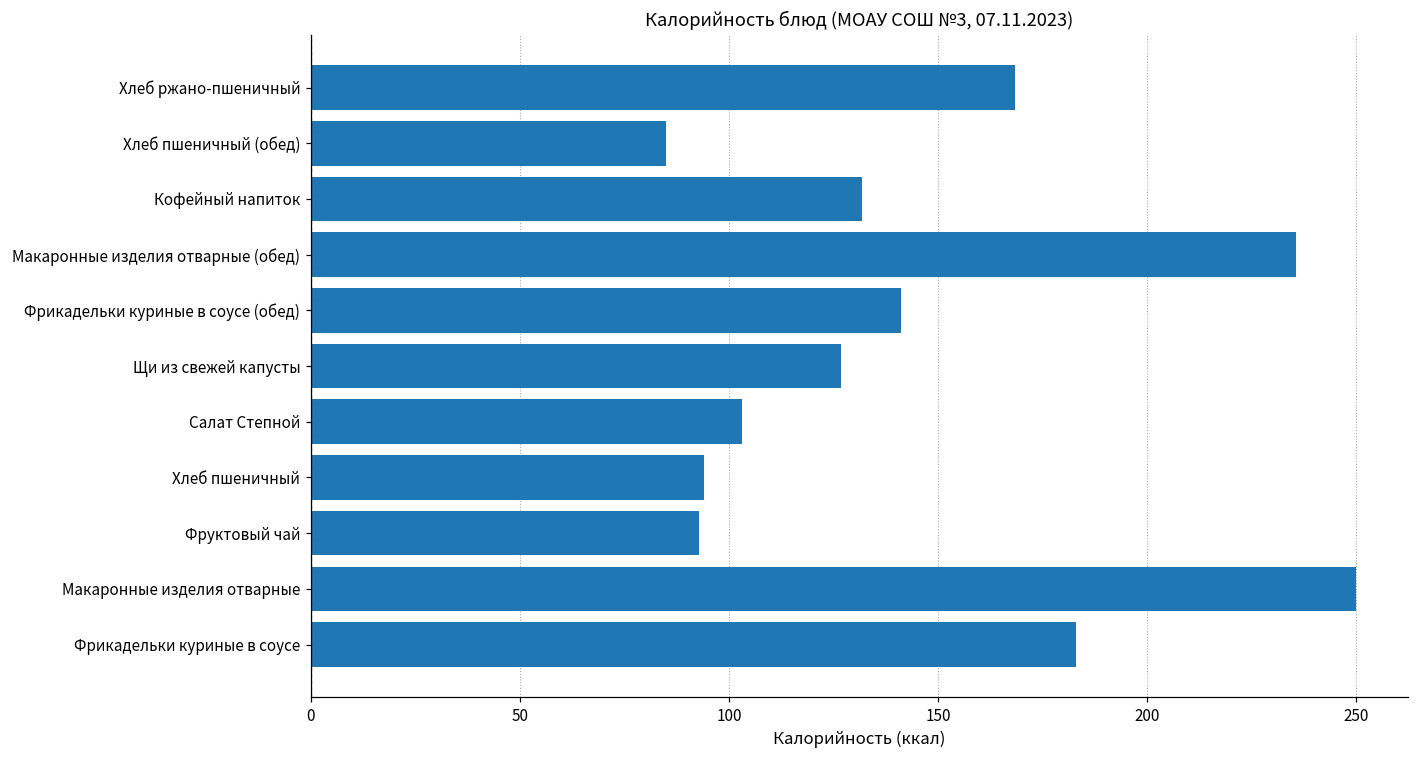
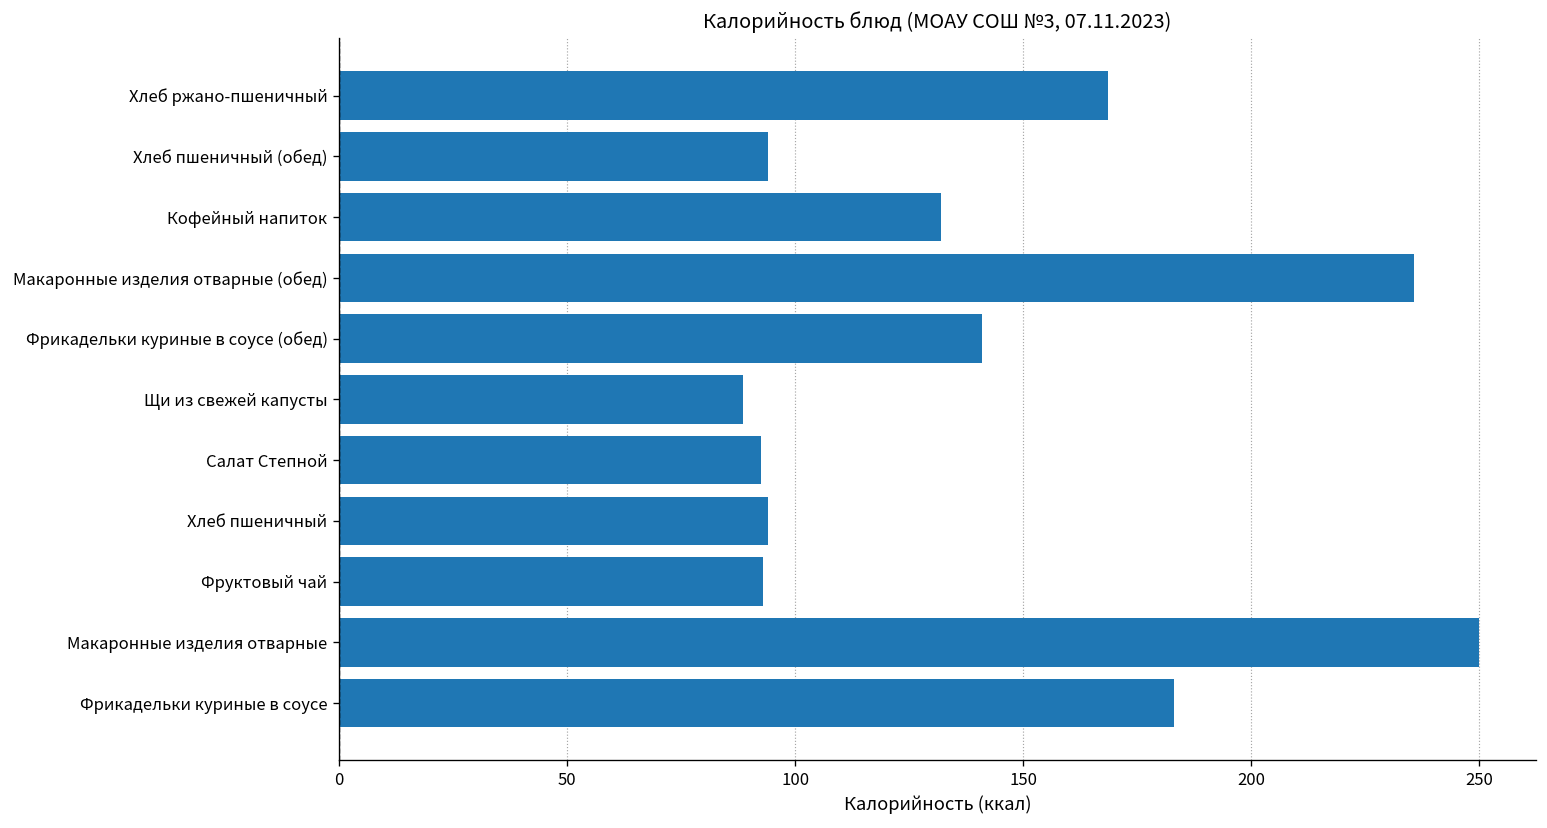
Хлеб пшеничный (обед): 85 -> 94
Щи из свежей капусты: 127 -> 88
Салат Степной: 103 -> 92
